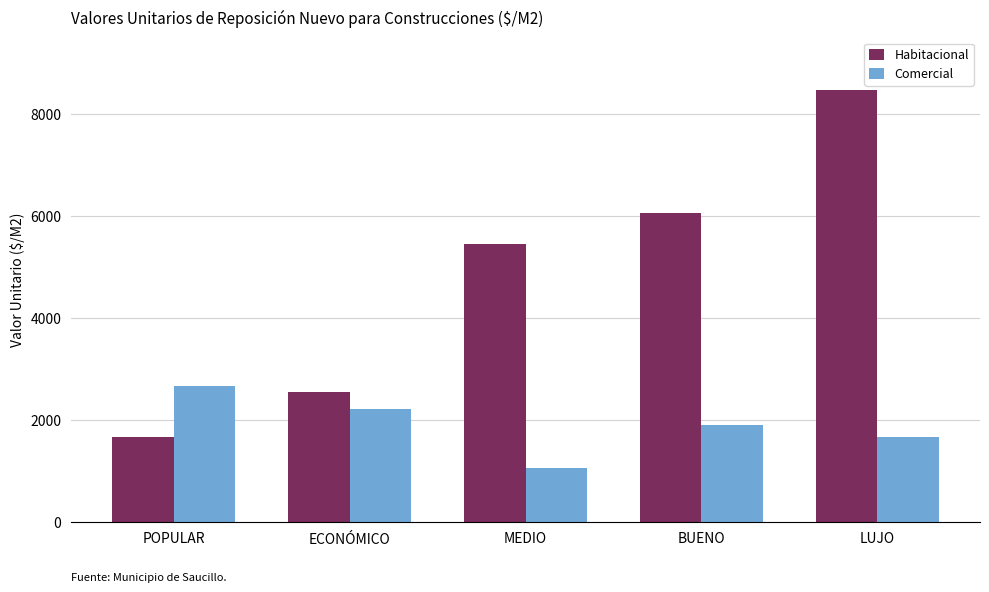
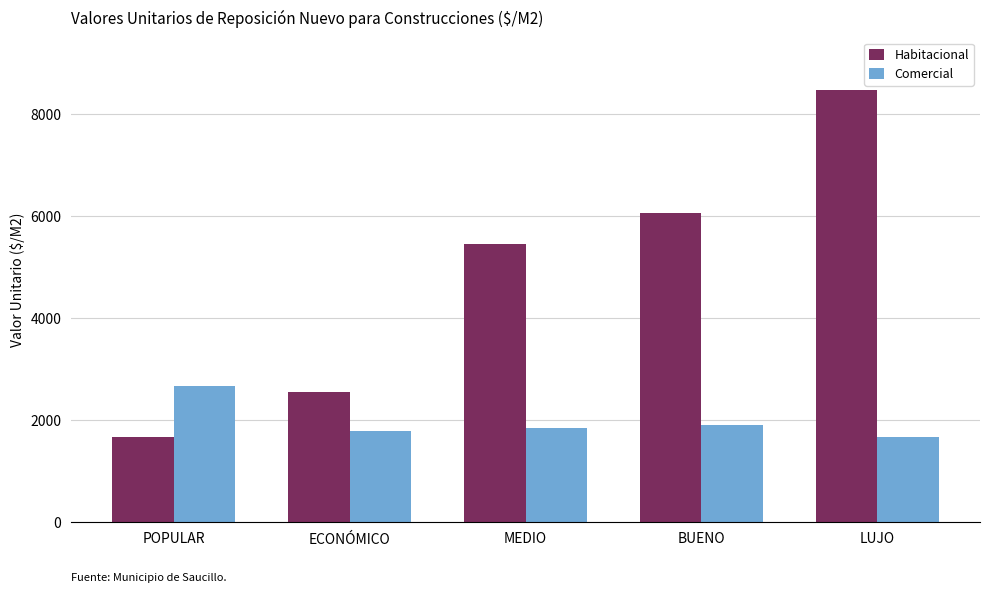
Comercial, ECONÓMICO: 2200 -> 1800
Comercial, MEDIO: 1100 -> 1800
